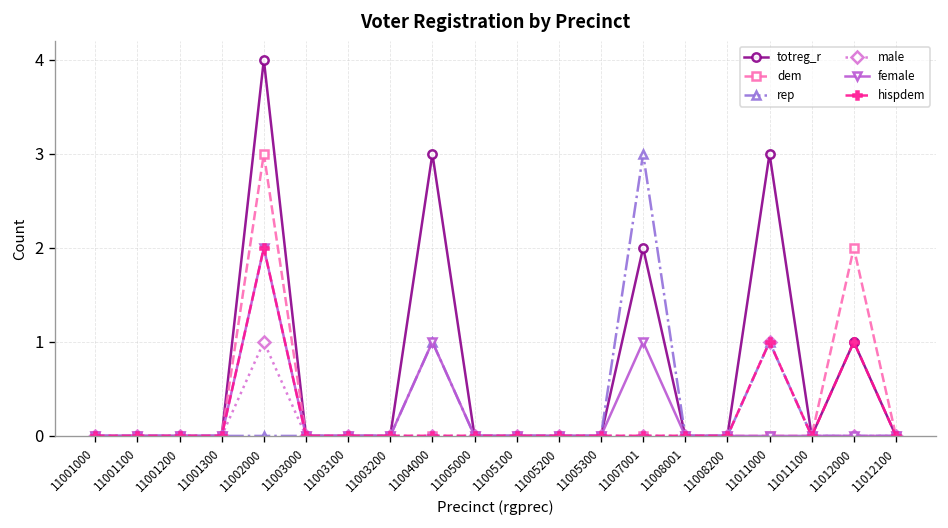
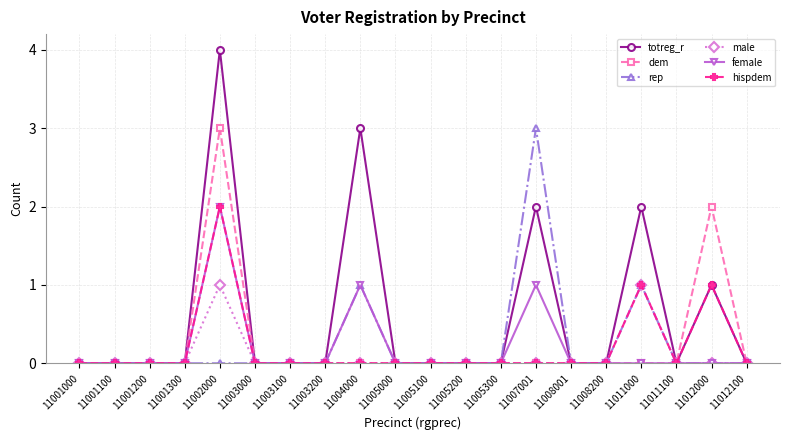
totreg_r, 11011000: 3 -> 2
